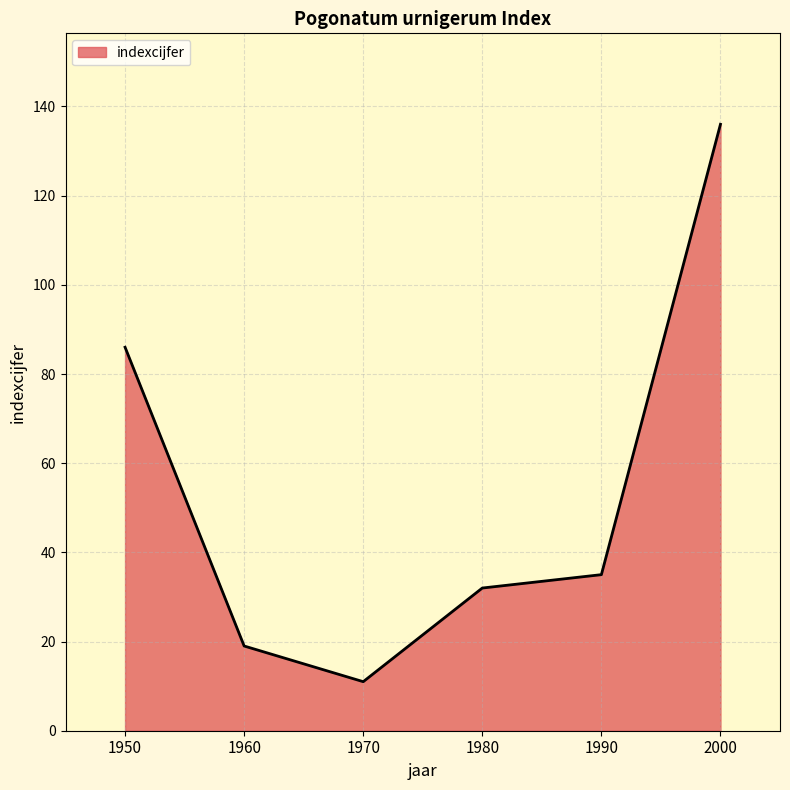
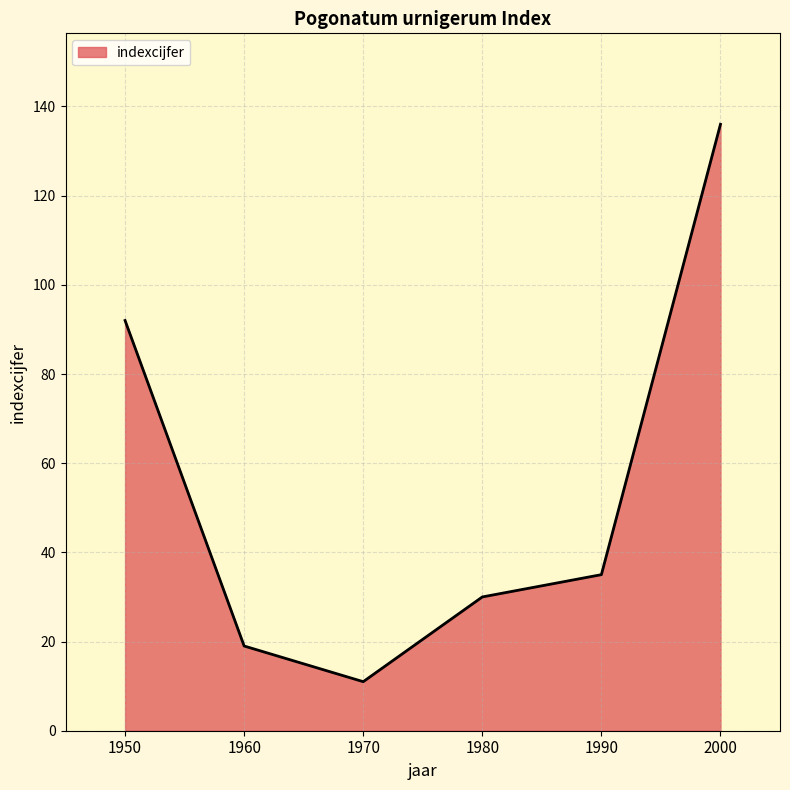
1950: 86 -> 92
1980: 32 -> 30
